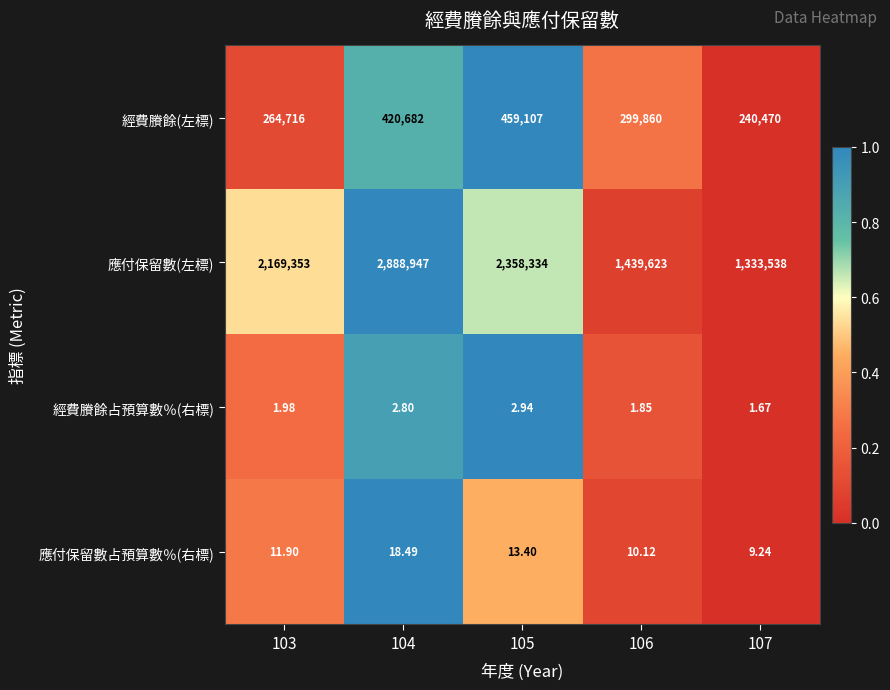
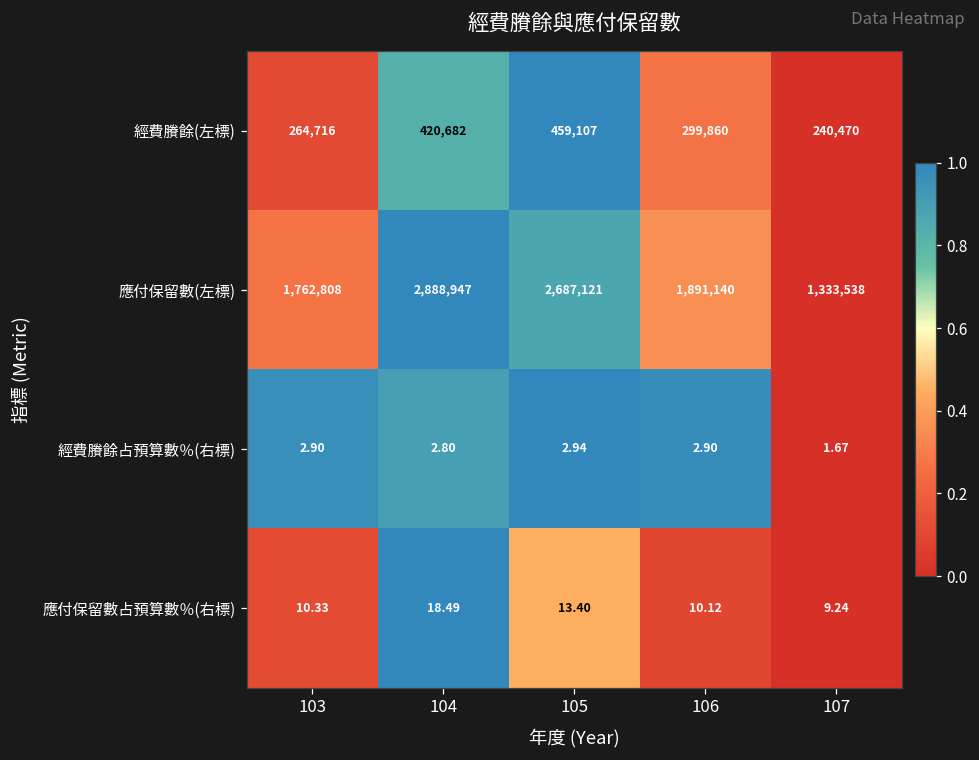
應付保留數(左標), 103: 2,169,353 -> 1,762,808
應付保留數(左標), 105: 2,358,334 -> 2,687,121
應付保留數(左標), 106: 1,439,623 -> 1,891,140
經費賸餘占預算數％(右標), 103: 1.98 -> 2.90
經費賸餘占預算數％(右標), 106: 1.85 -> 2.90
應付保留數占預算數％(右標), 103: 11.90 -> 10.33
